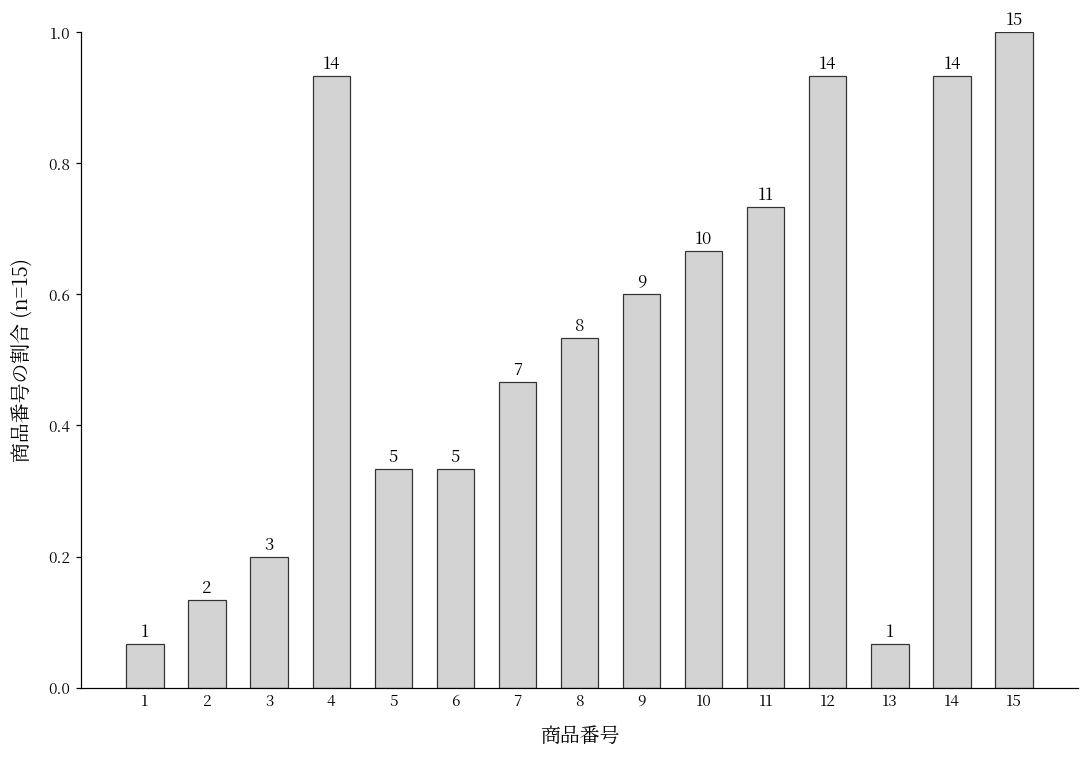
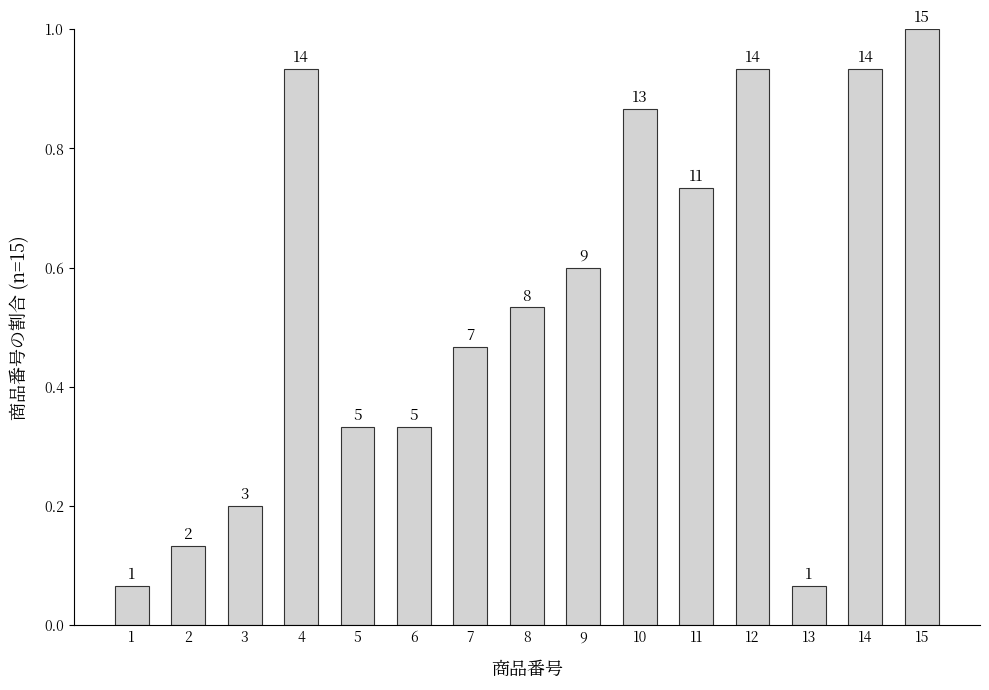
10: 10 -> 13
